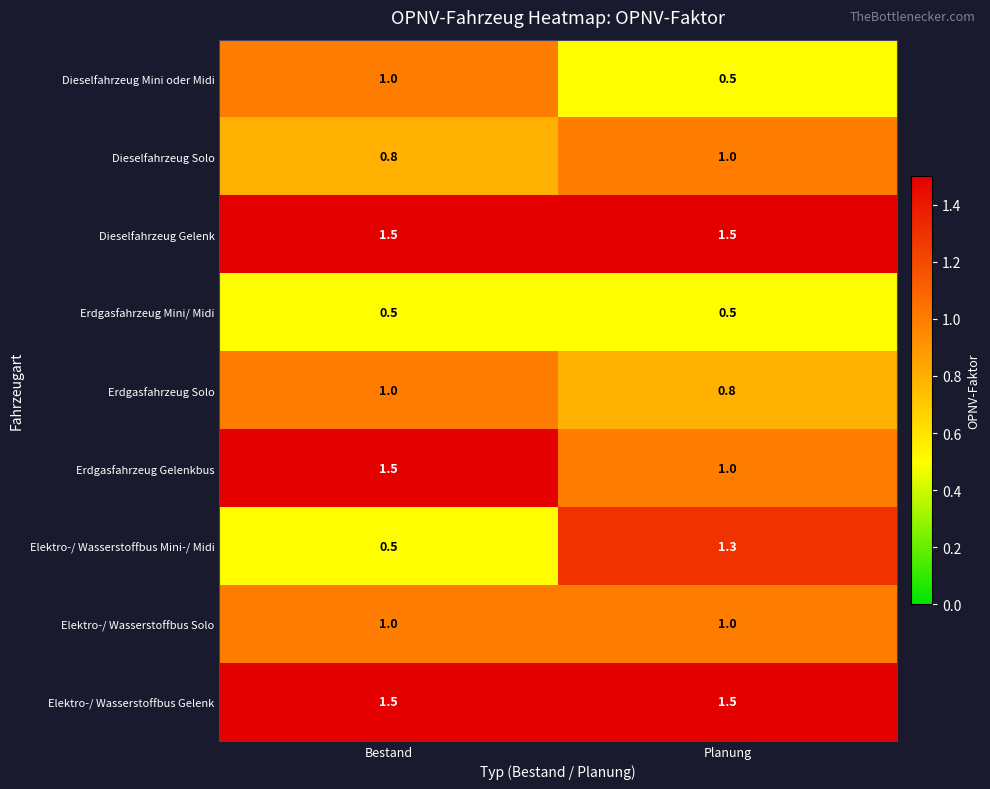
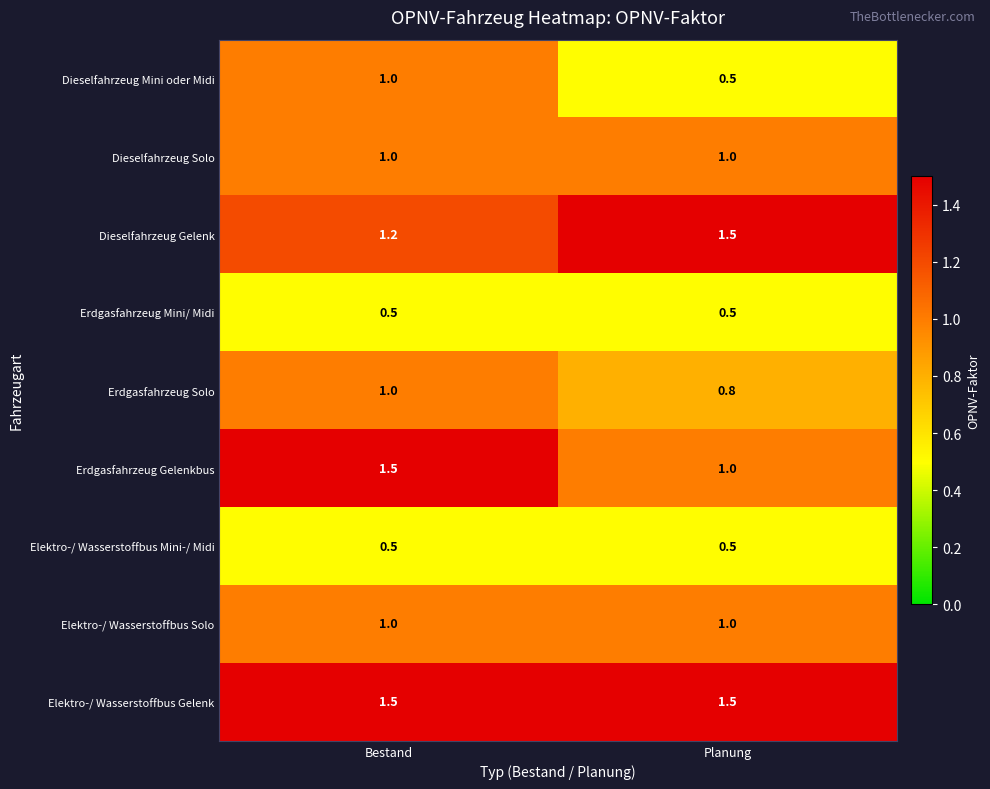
Dieselfahrzeug Solo, Bestand: 0.8 -> 1.0
Dieselfahrzeug Gelenk, Bestand: 1.5 -> 1.2
Elektro-/ Wasserstoffbus Mini-/ Midi, Planung: 1.3 -> 0.5
